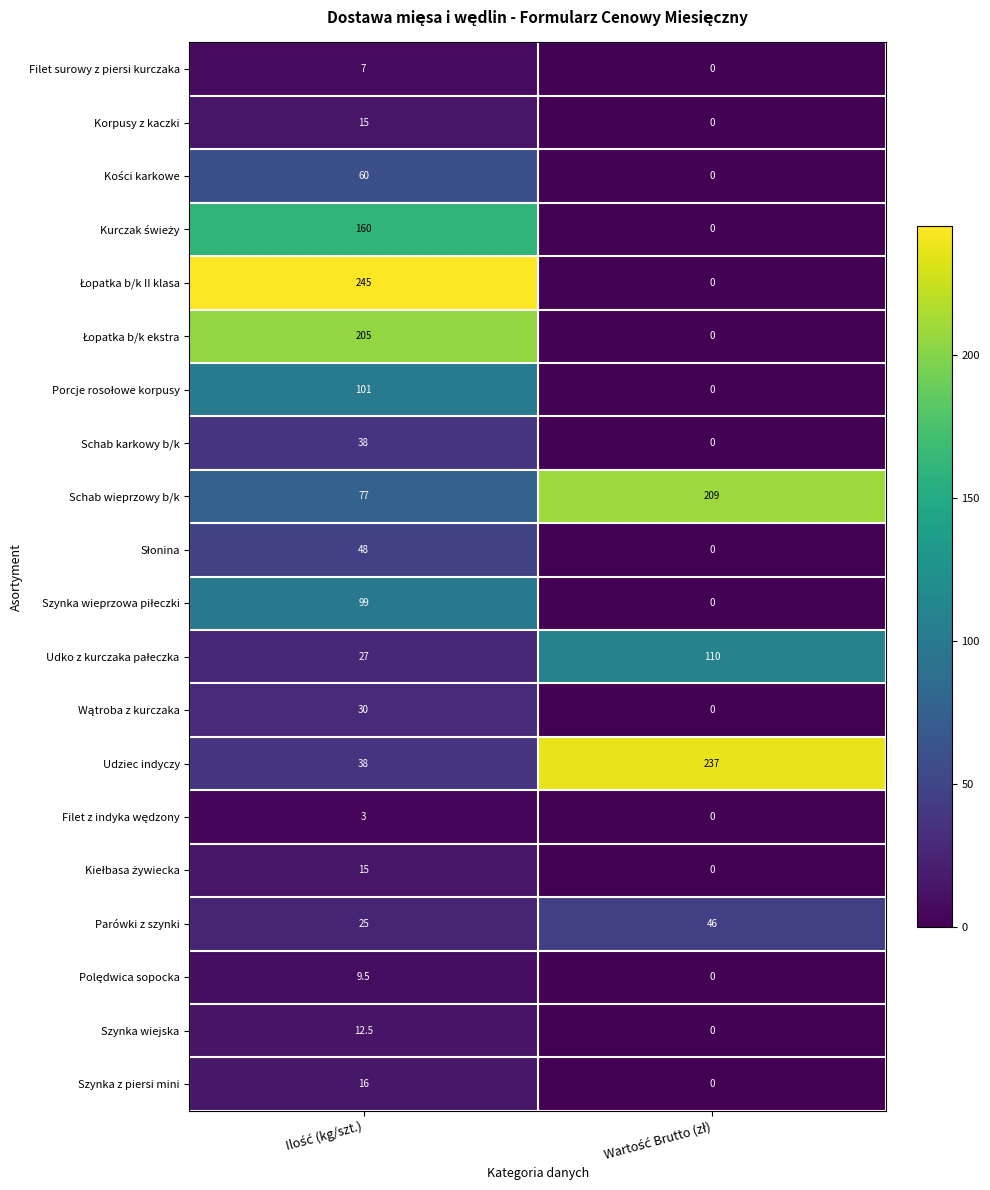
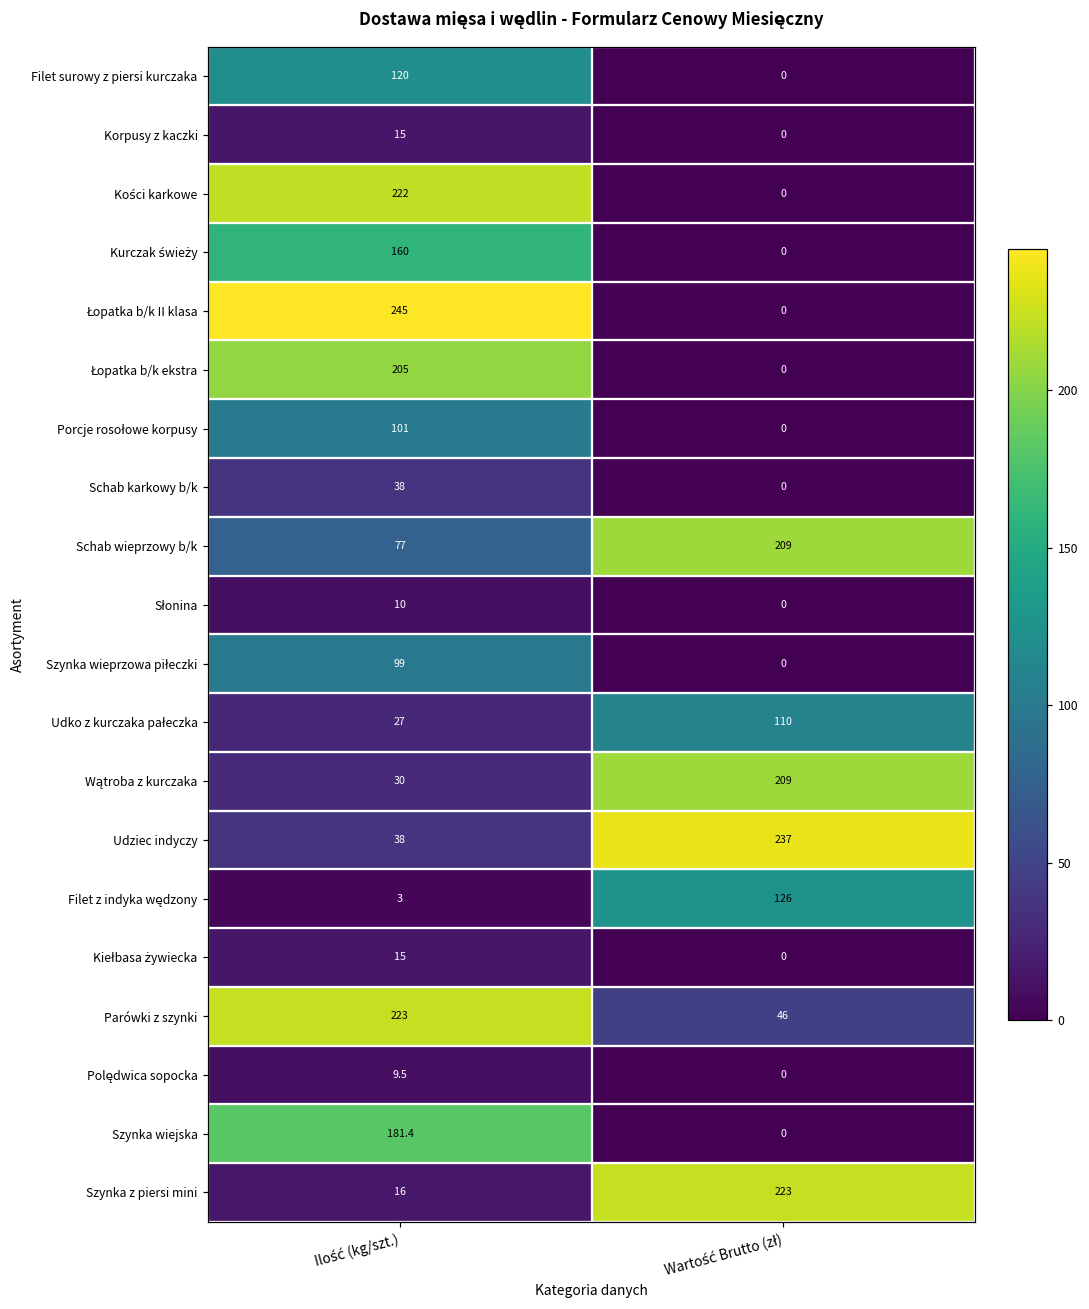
Filet surowy z piersi kurczaka, Ilość (kg/szt.): 7 -> 120
Kości karkowe, Ilość (kg/szt.): 60 -> 222
Słonina, Ilość (kg/szt.): 48 -> 10
Wątroba z kurczaka, Wartość Brutto (zł): 0 -> 209
Filet z indyka wędzony, Wartość Brutto (zł): 0 -> 126
Parówki z szynki, Ilość (kg/szt.): 25 -> 223
Szynka wiejska, Ilość (kg/szt.): 12.5 -> 181.4
Szynka z piersi mini, Wartość Brutto (zł): 0 -> 223
